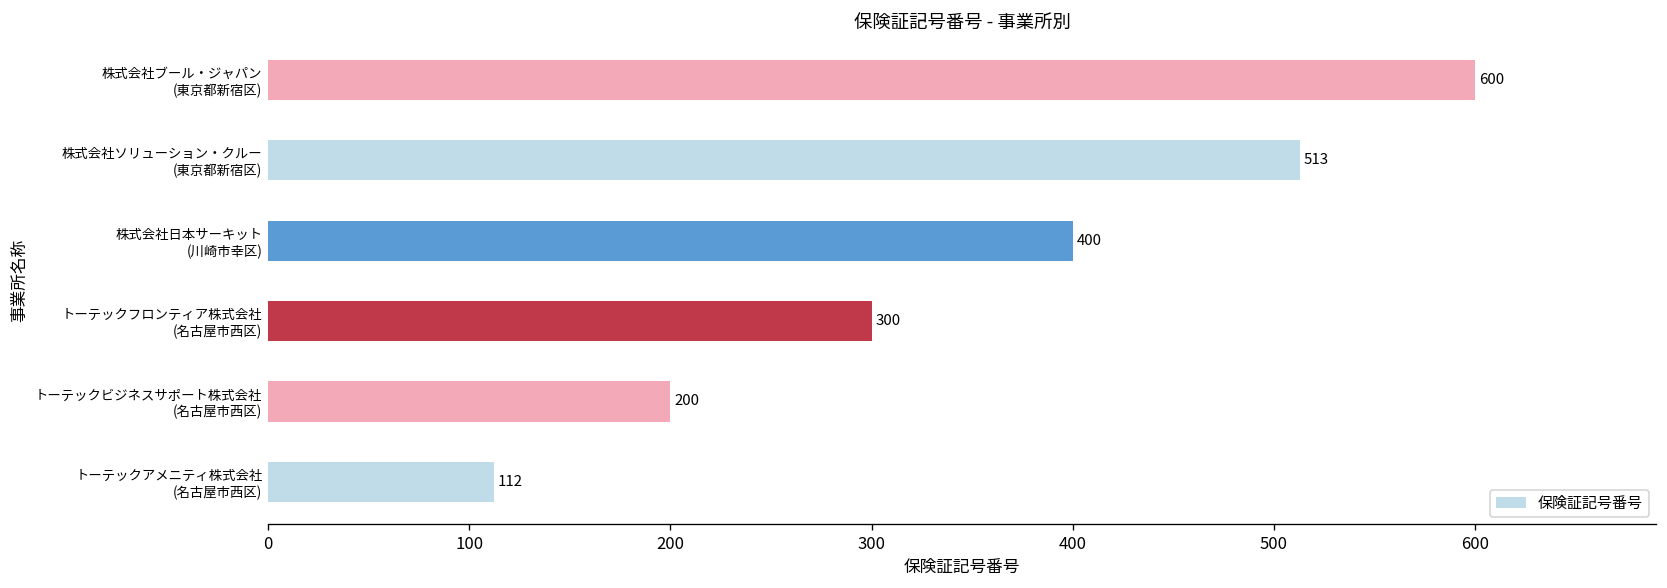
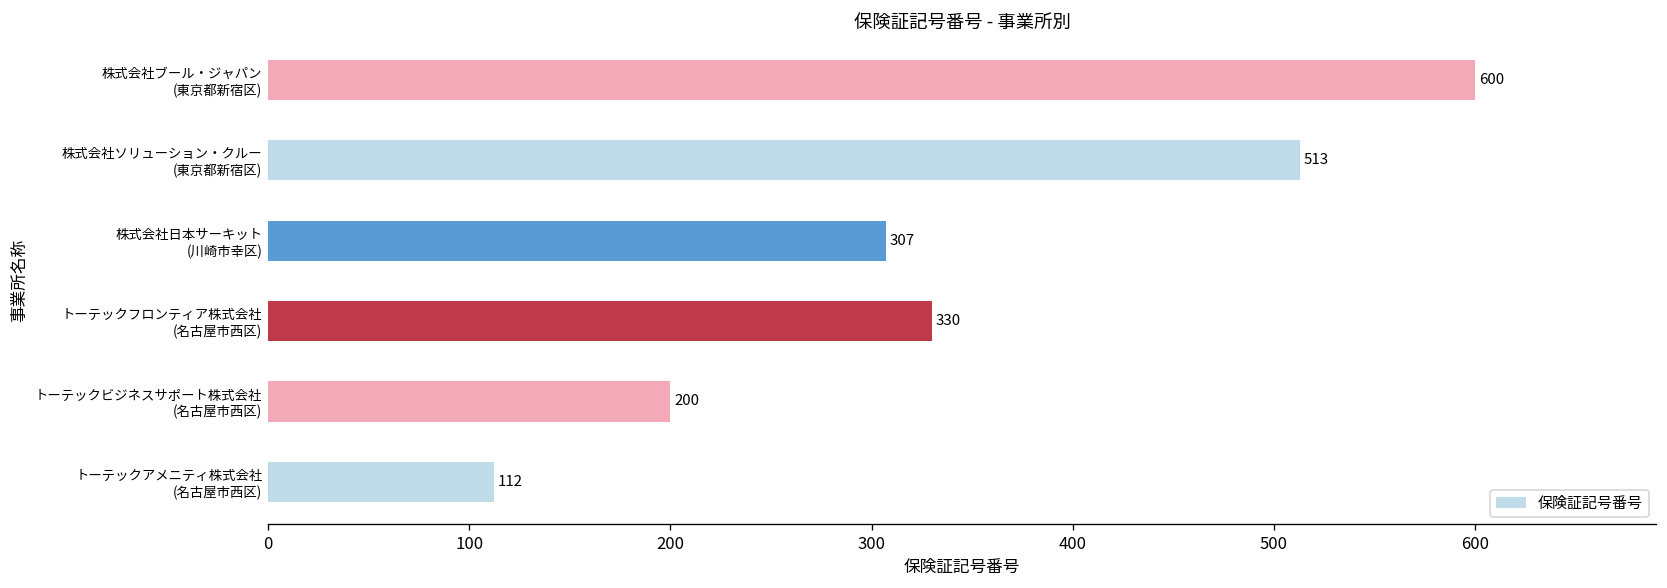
株式会社日本サーキット (川崎市幸区): 400 -> 307
トーテックフロンティア株式会社 (名古屋市西区): 300 -> 330
